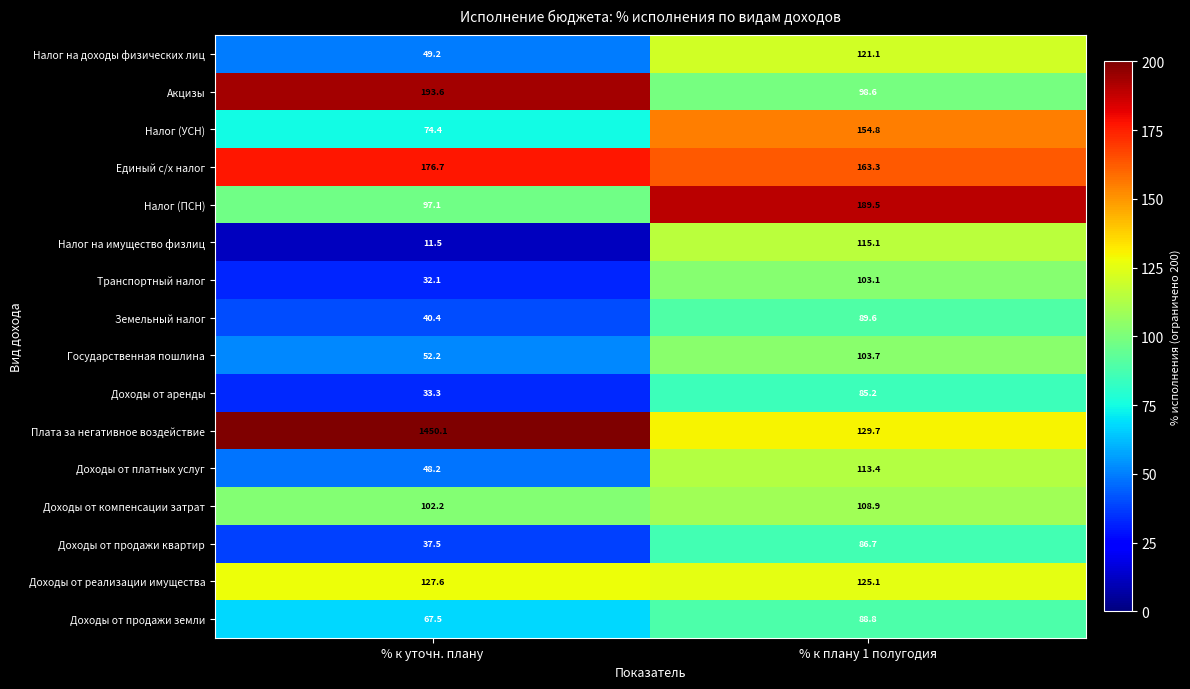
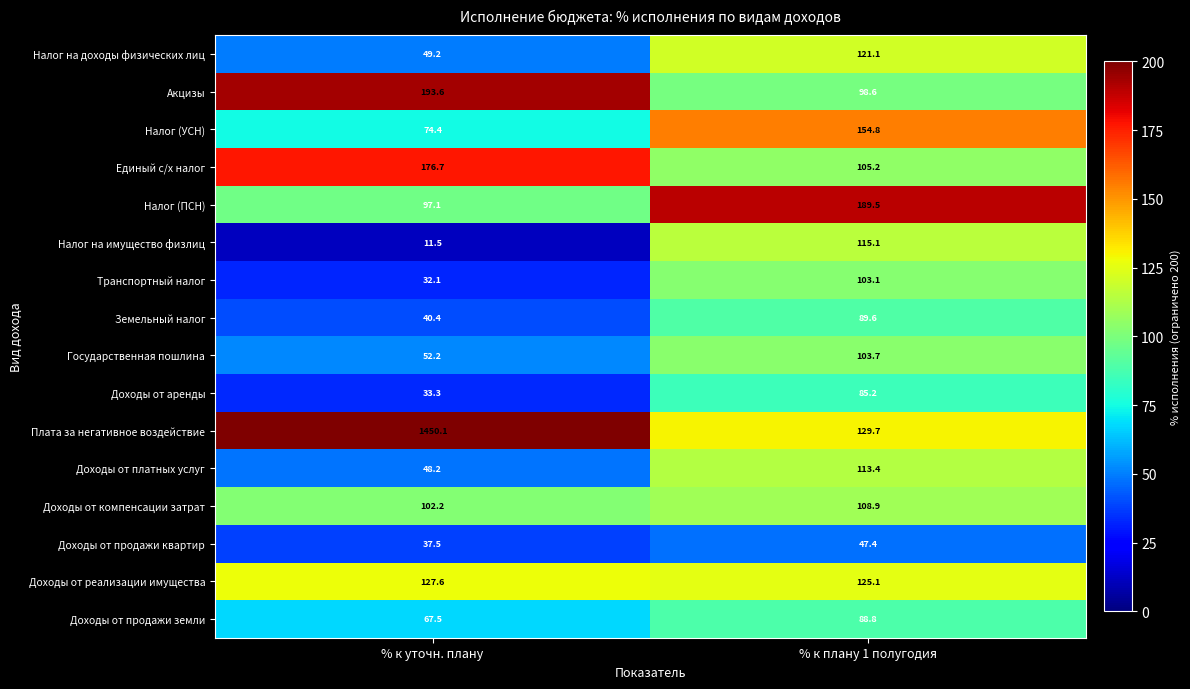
Единый с/х налог, % к плану 1 полугодия: 163.3 -> 105.2
Доходы от продажи квартир, % к плану 1 полугодия: 86.7 -> 47.4
